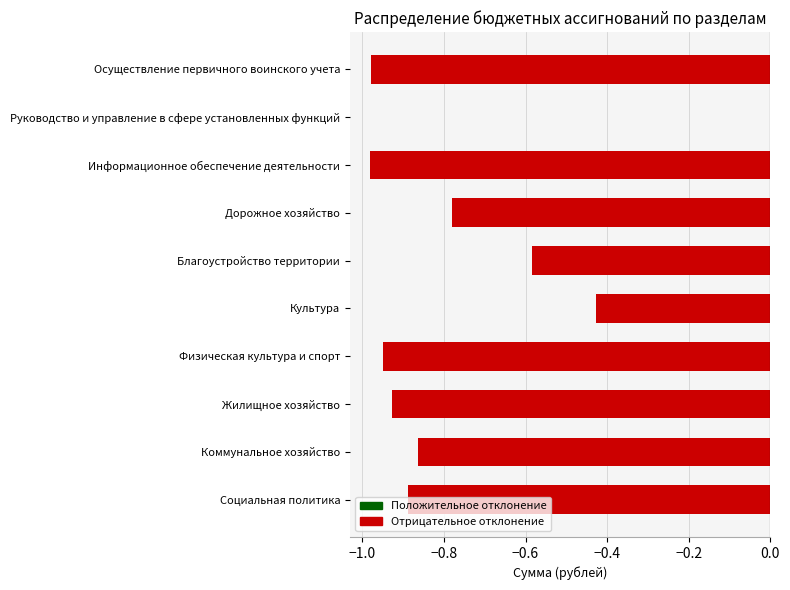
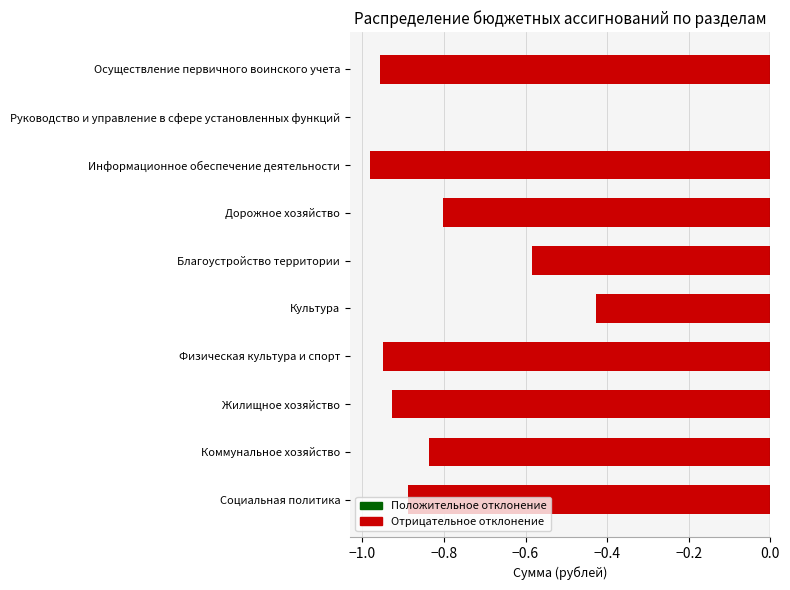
Осуществление первичного воинского учета: -0.98 -> -0.96
Дорожное хозяйство: -0.78 -> -0.80
Коммунальное хозяйство: -0.86 -> -0.84
